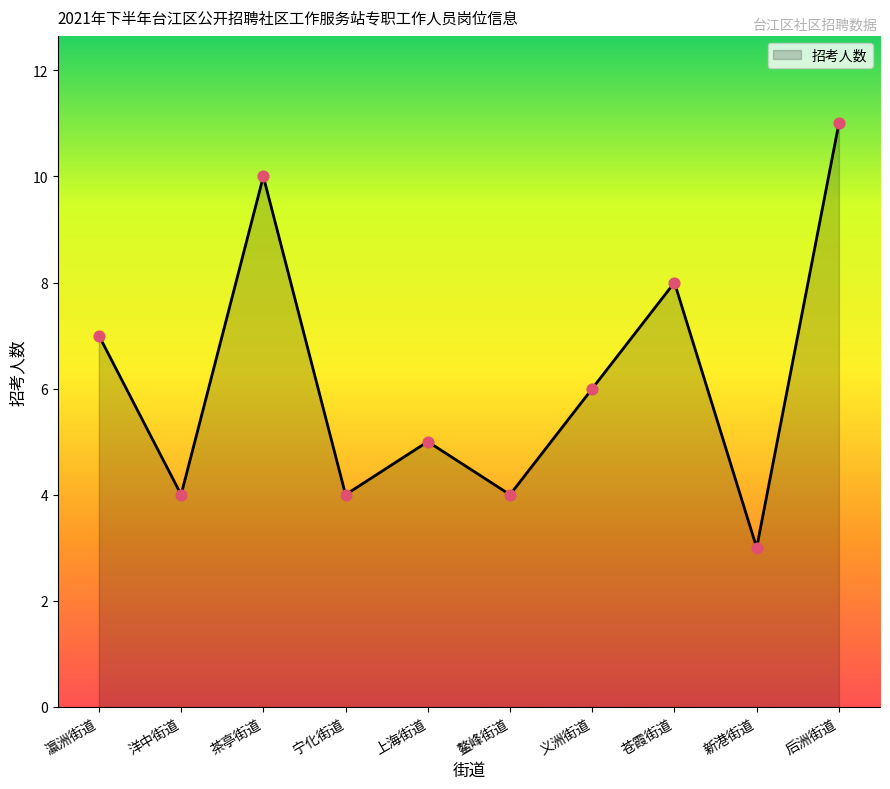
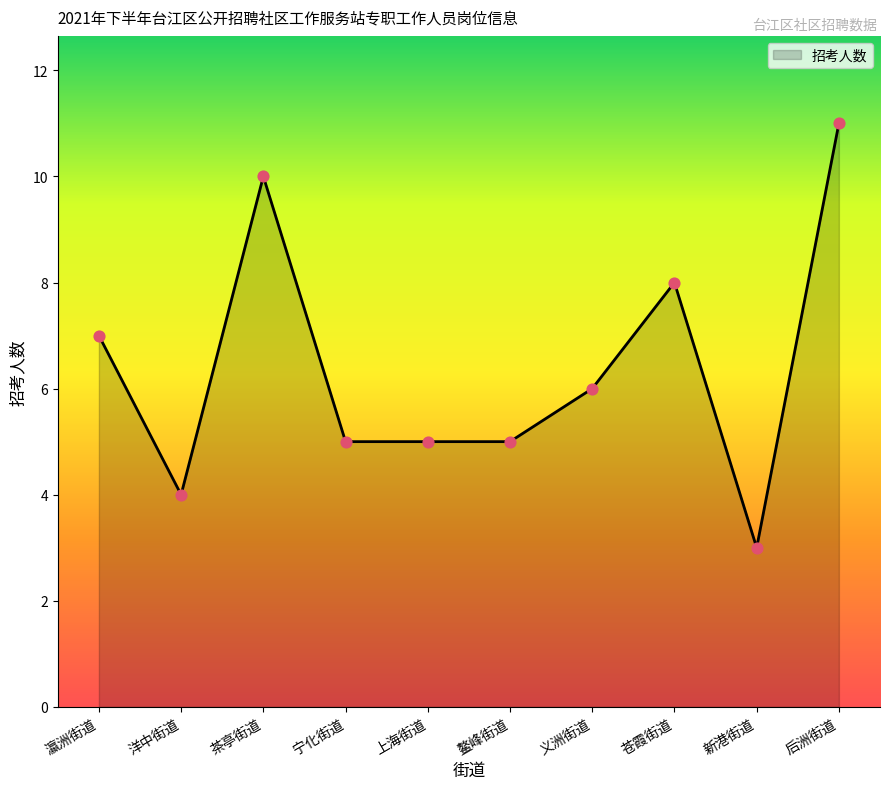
宁化街道: 4 -> 5
鳌峰街道: 4 -> 5
